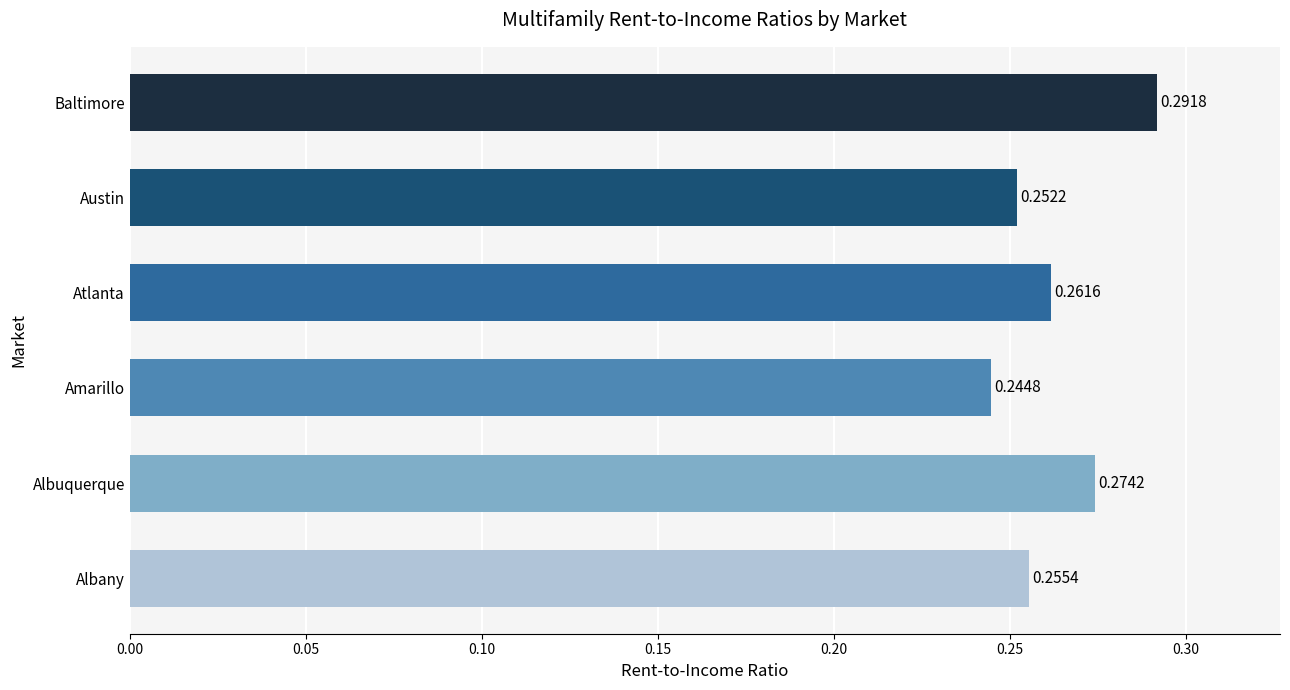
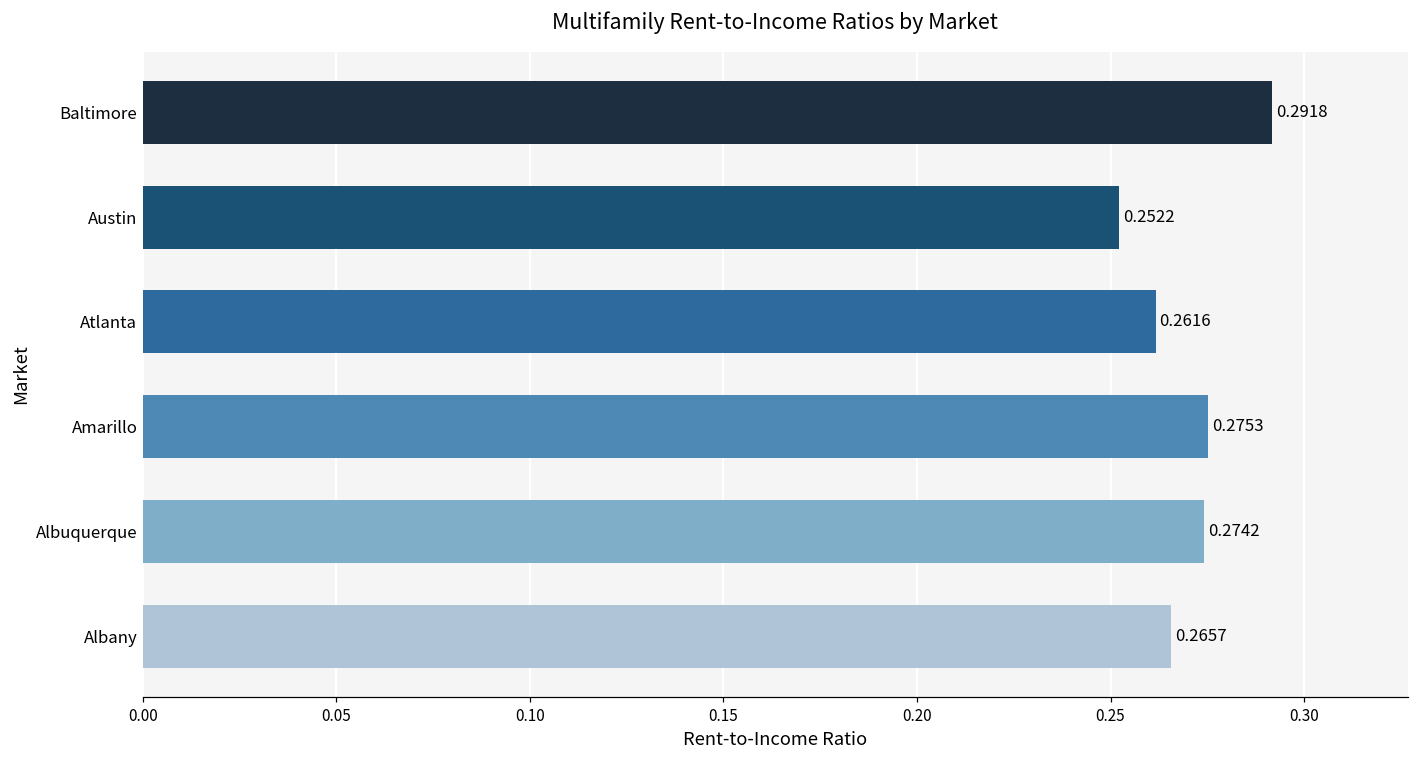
Amarillo: 0.2448 -> 0.2753
Albany: 0.2554 -> 0.2657
